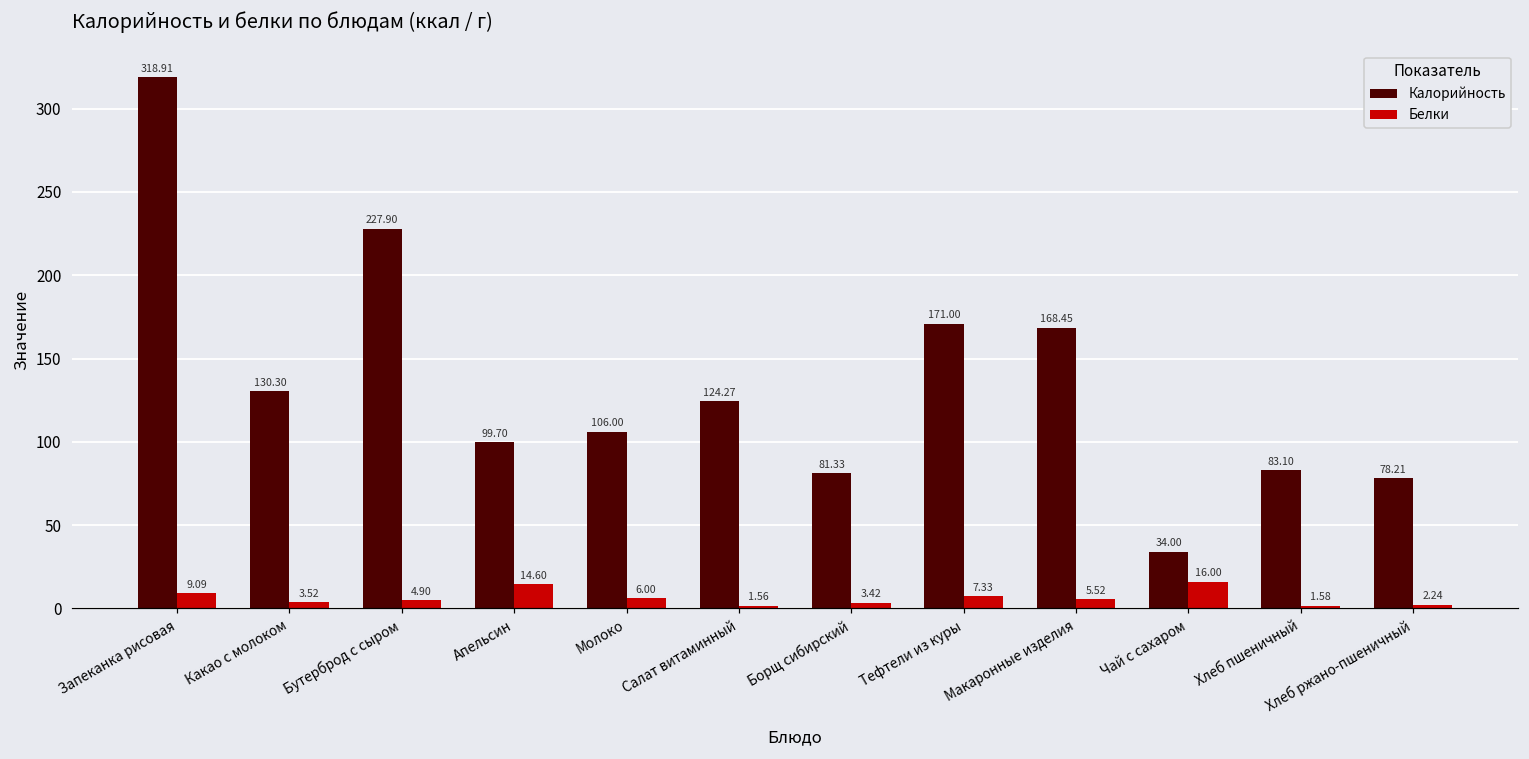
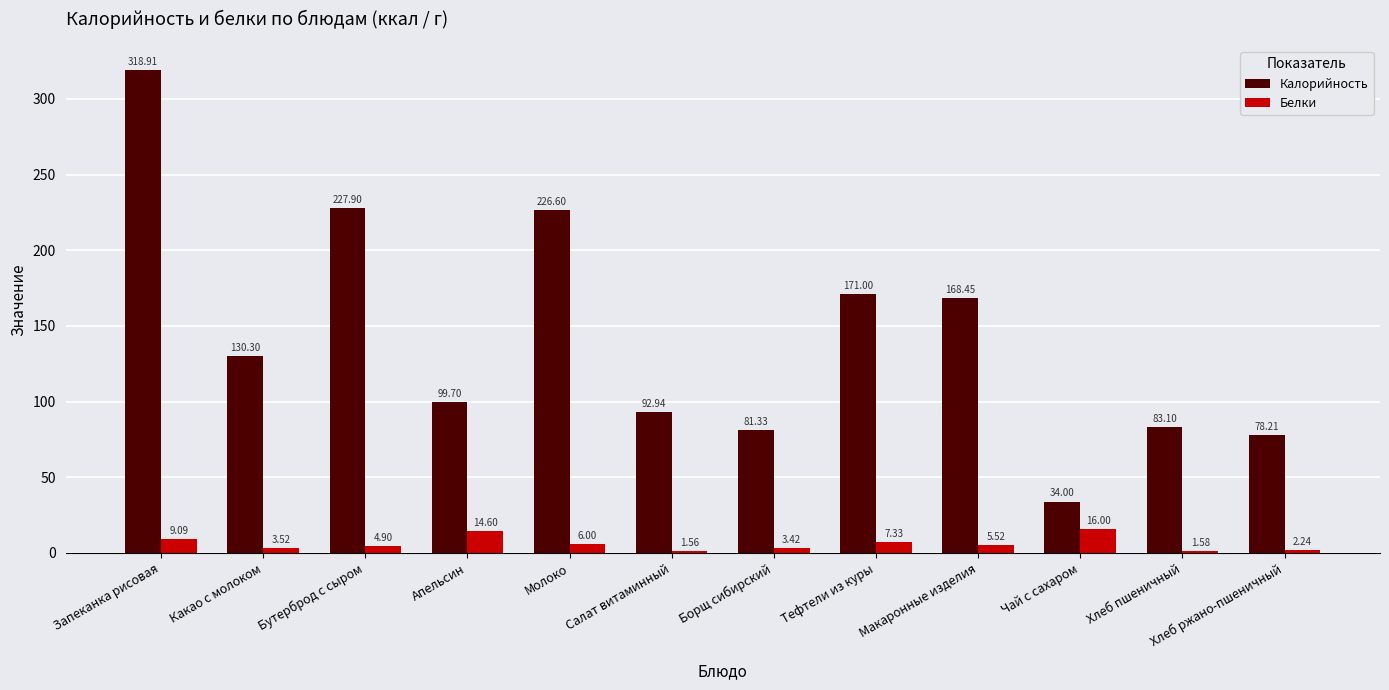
Калорийность, Молоко: 106.00 -> 226.60
Калорийность, Салат витаминный: 124.27 -> 92.94
